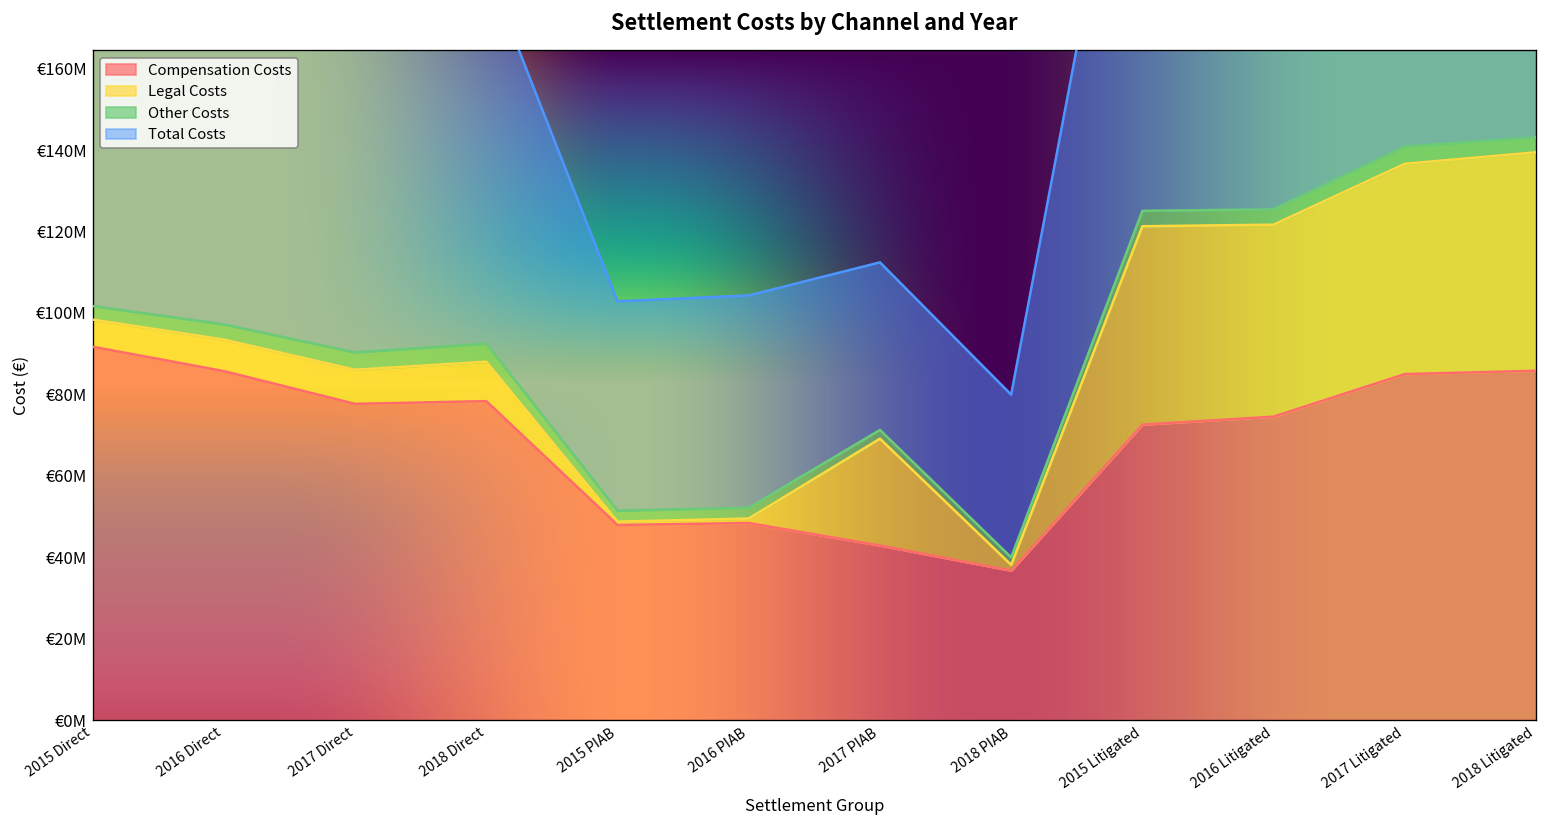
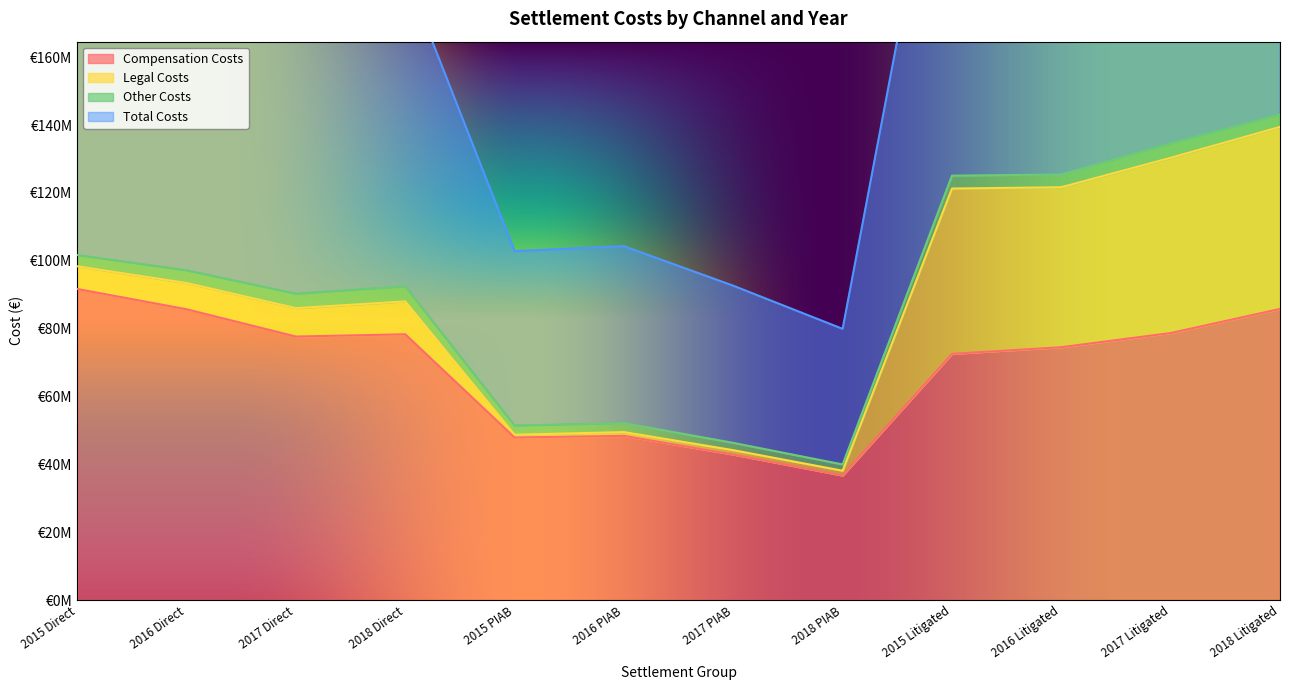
Legal Costs, 2017 PIAB: €26000000 -> €1000000
Total Costs, 2017 PIAB: €41000000 -> €46000000
Compensation Costs, 2017 Litigated: €85000000 -> €79000000
